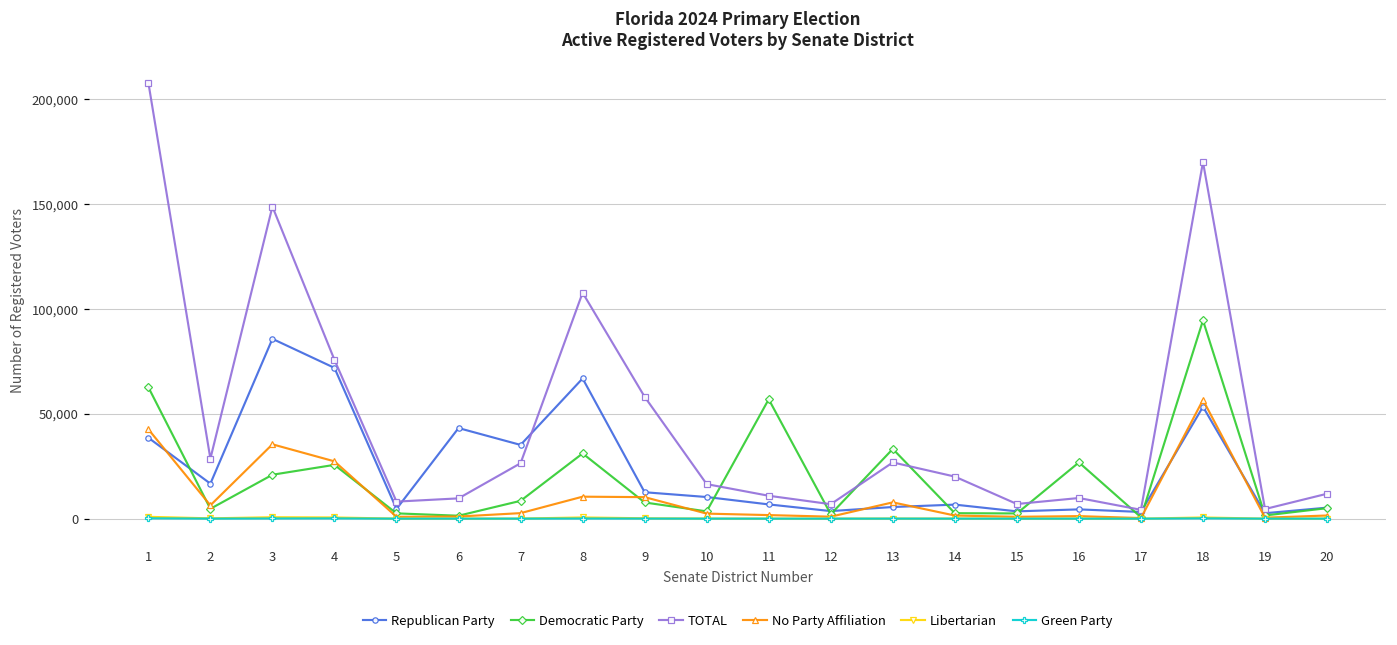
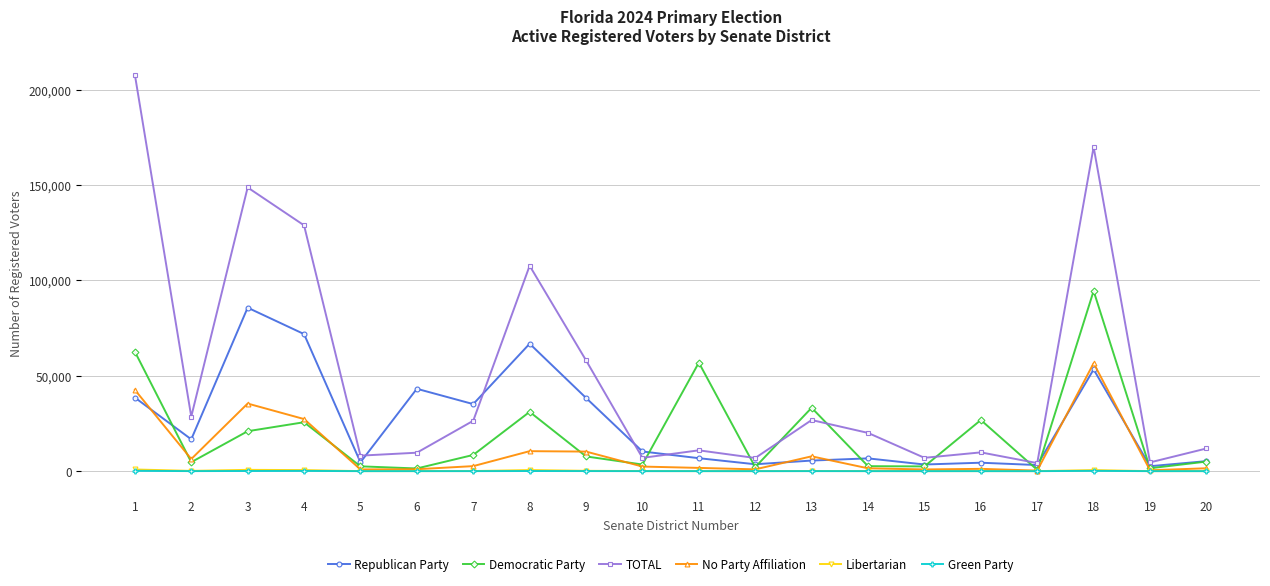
TOTAL, 4: 76,000 -> 129,000
Republican Party, 9: 13,000 -> 38,000
TOTAL, 10: 16,000 -> 7,000
